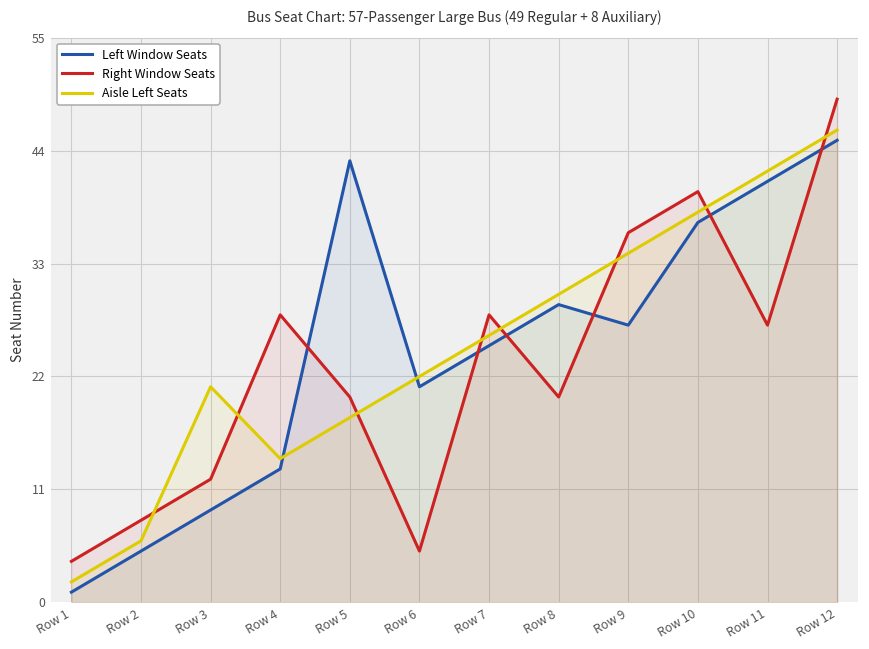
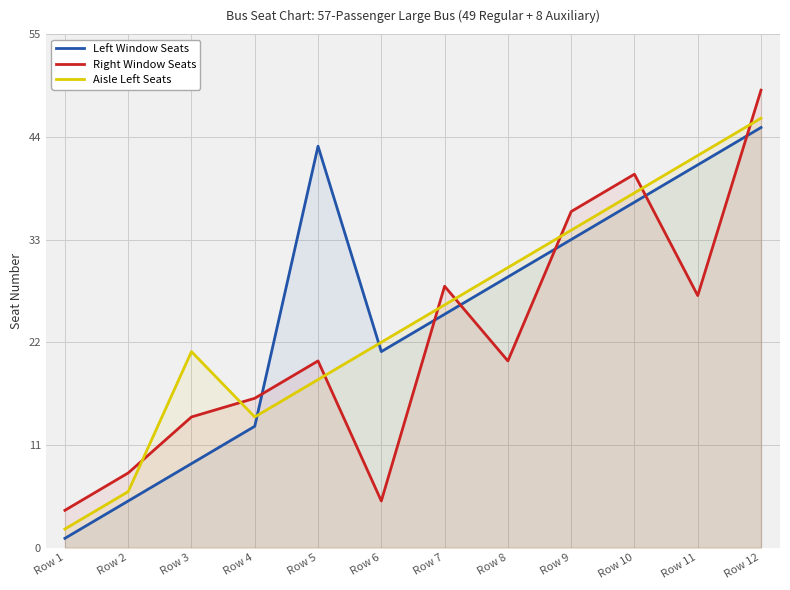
Right Window Seats, Row 3: 12 -> 14
Right Window Seats, Row 4: 28 -> 16
Left Window Seats, Row 9: 27 -> 33
